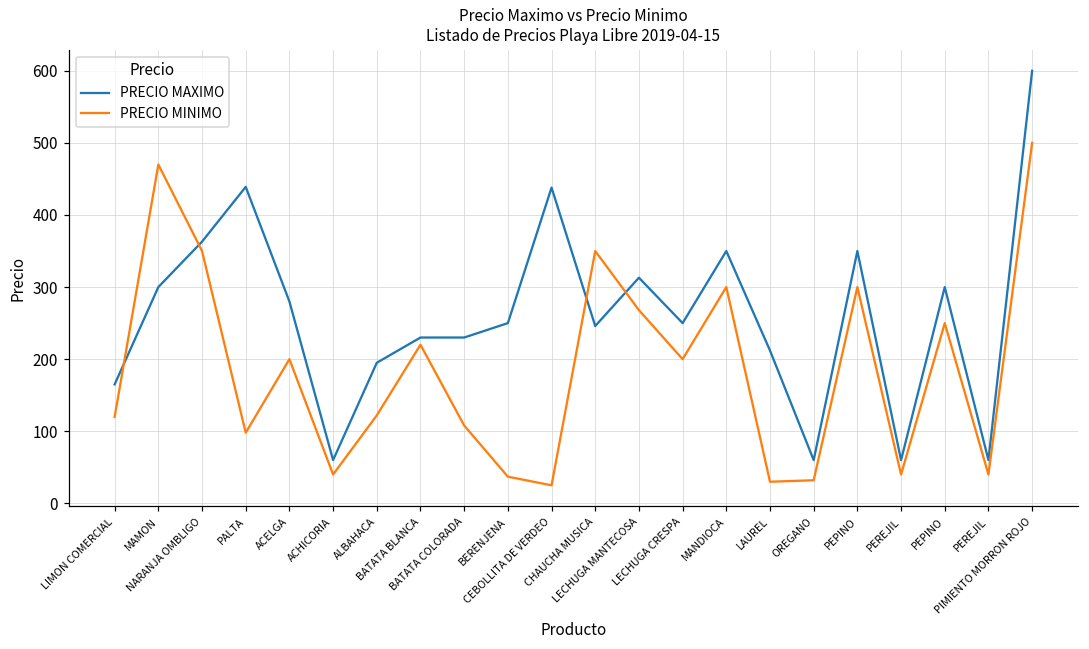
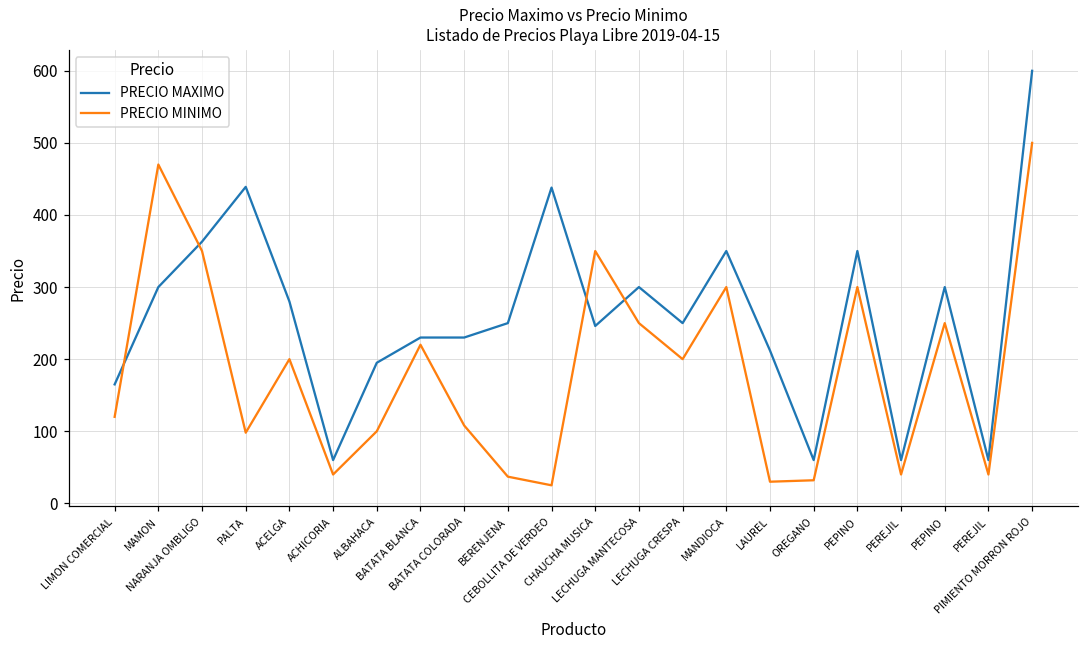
PRECIO MINIMO, ALBAHACA: 120 -> 100
PRECIO MAXIMO, LECHUGA MANTECOSA: 310 -> 300
PRECIO MINIMO, LECHUGA MANTECOSA: 270 -> 250
